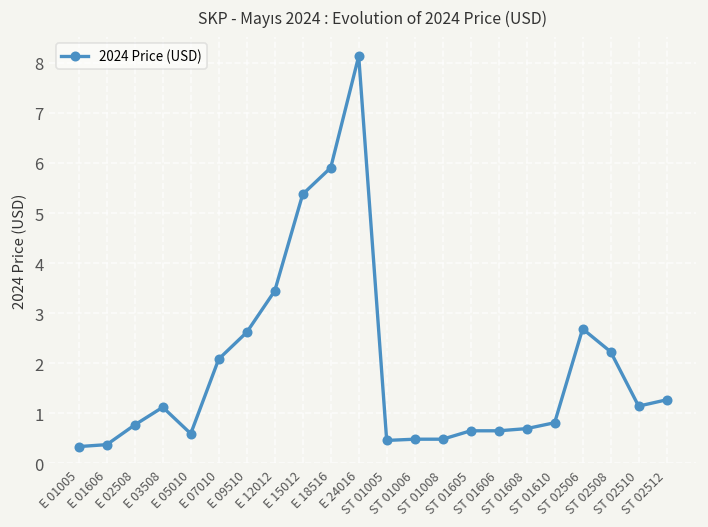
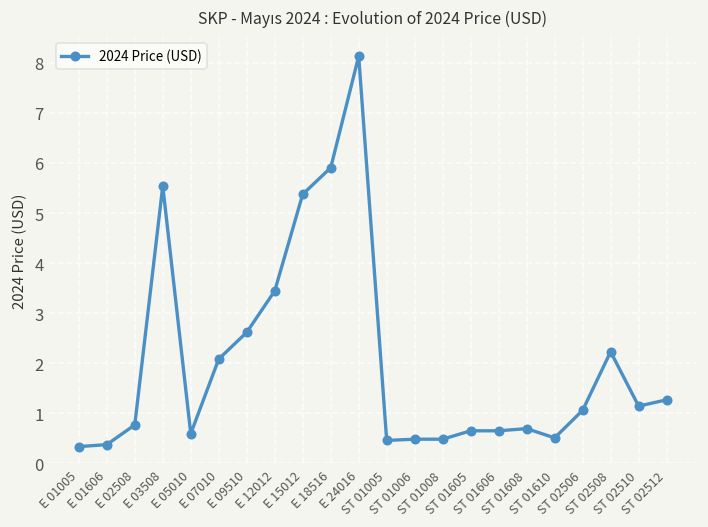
E 03508: 1.1 -> 5.5
ST 01610: 0.8 -> 0.5
ST 02506: 2.7 -> 1.1
